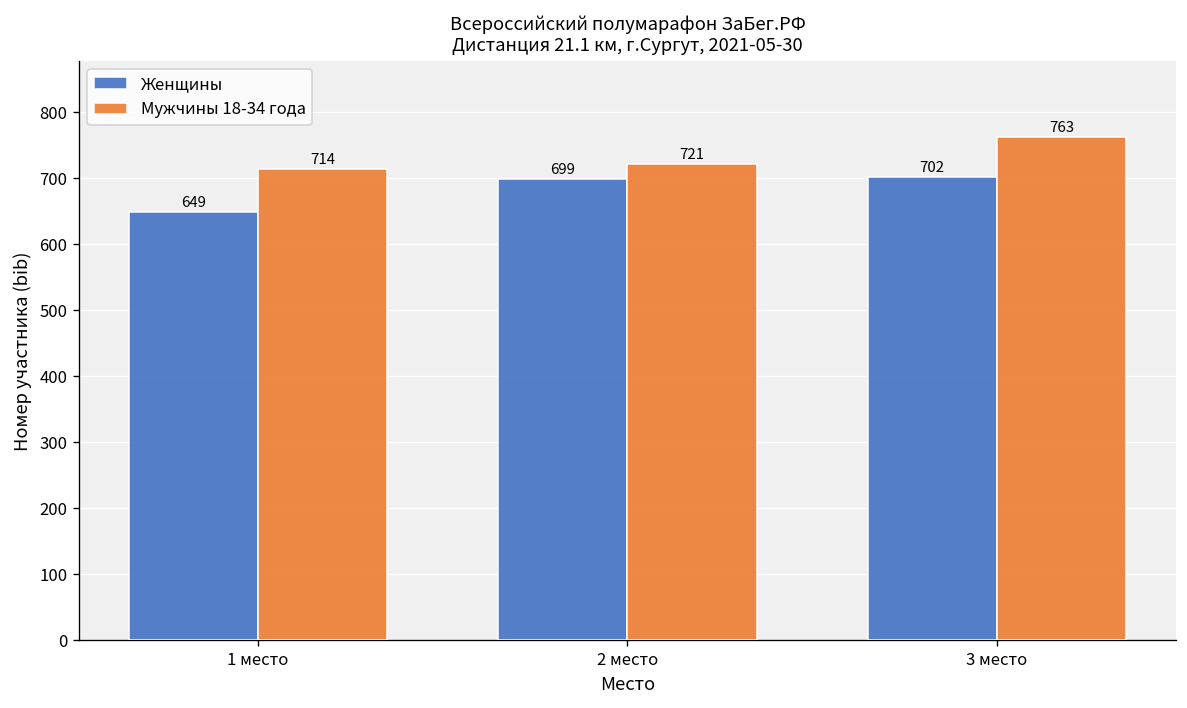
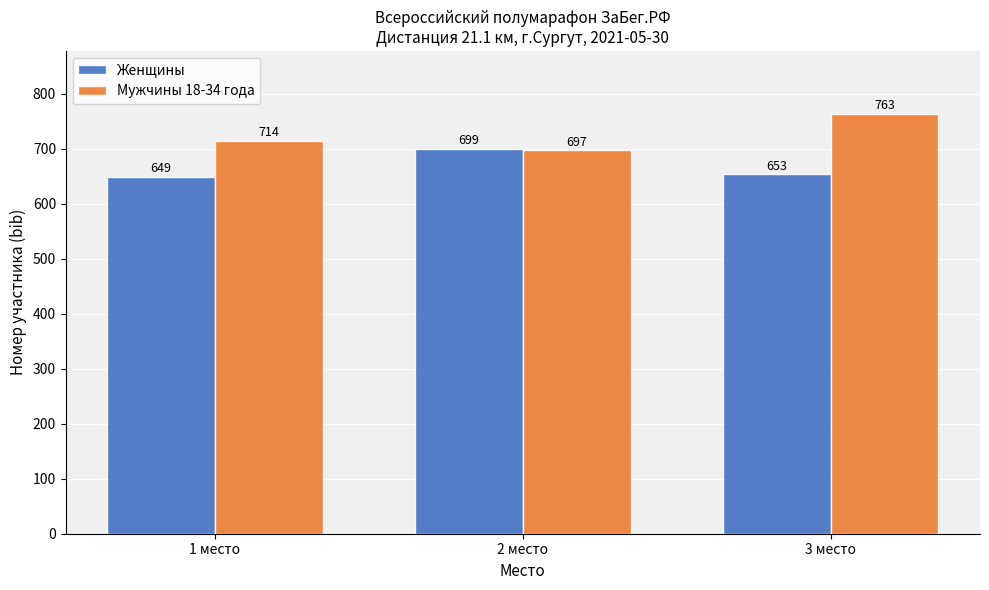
Мужчины 18-34 года, 2 место: 721 -> 697
Женщины, 3 место: 702 -> 653
